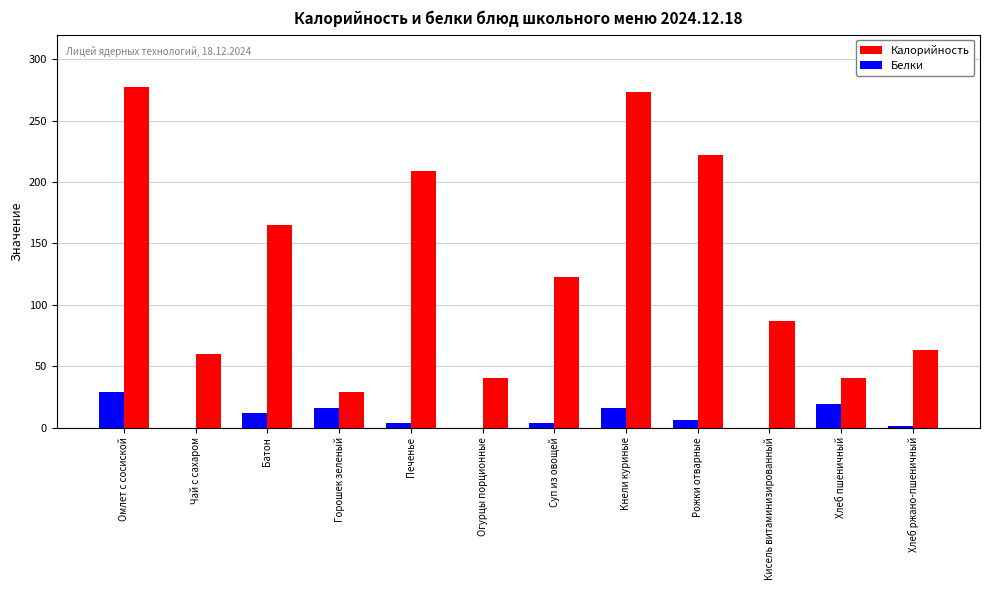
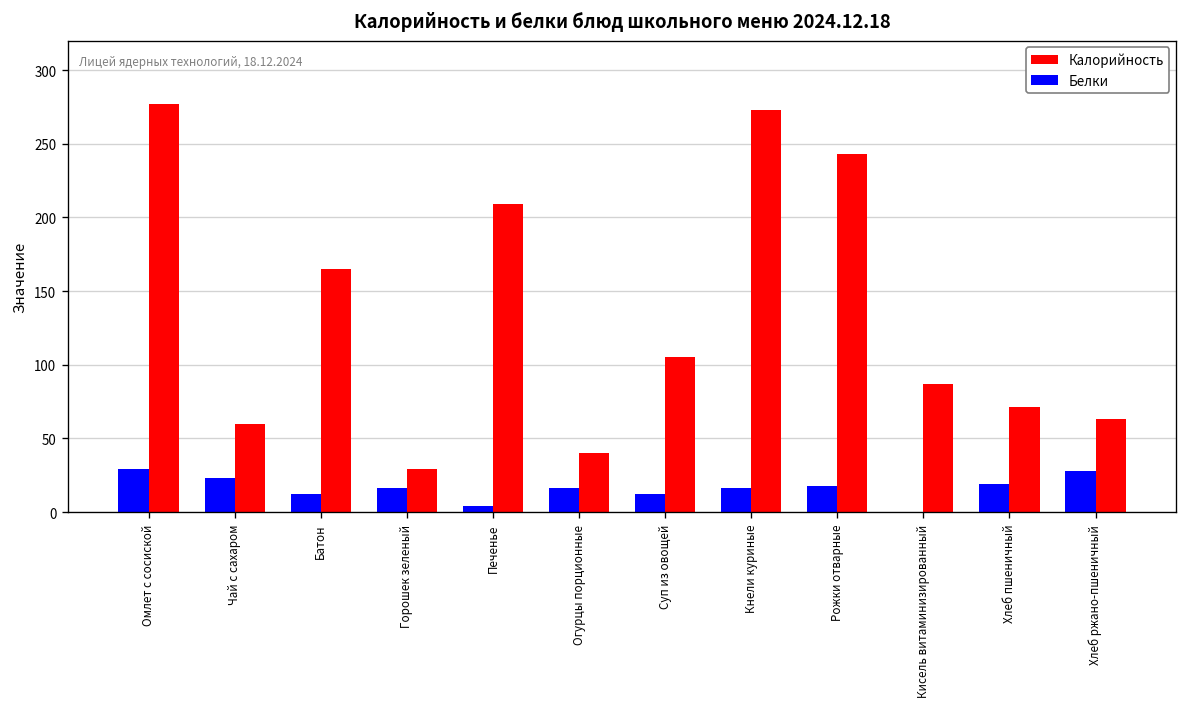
Белки, Чай с сахаром: 0 -> 23
Белки, Огурцы порционные: 0 -> 16
Белки, Суп из овощей: 4 -> 12
Калорийность, Суп из овощей: 123 -> 105
Белки, Рожки отварные: 6 -> 18
Калорийность, Рожки отварные: 222 -> 243
Калорийность, Хлеб пшеничный: 40 -> 71
Белки, Хлеб ржано-пшеничный: 1 -> 28
